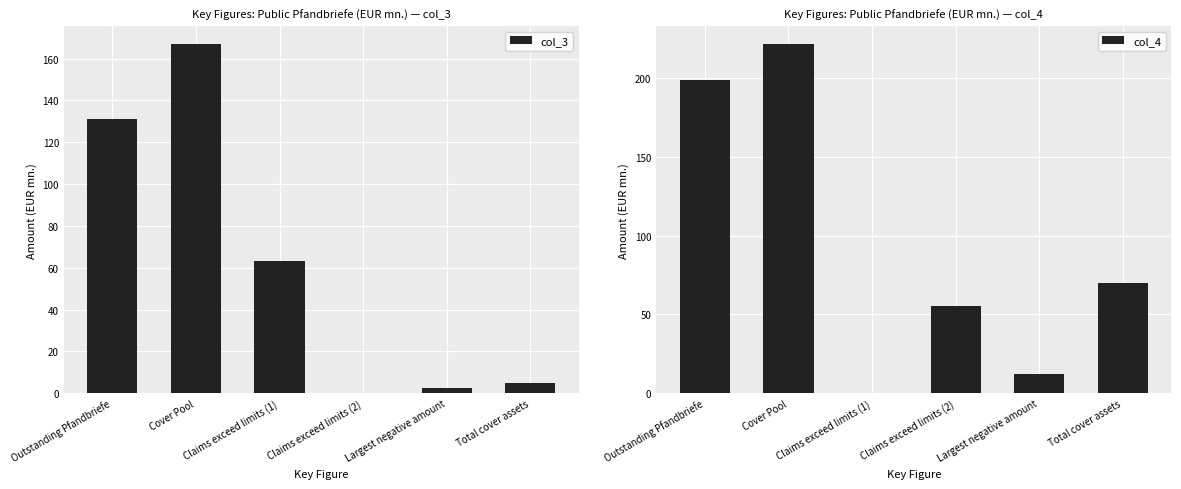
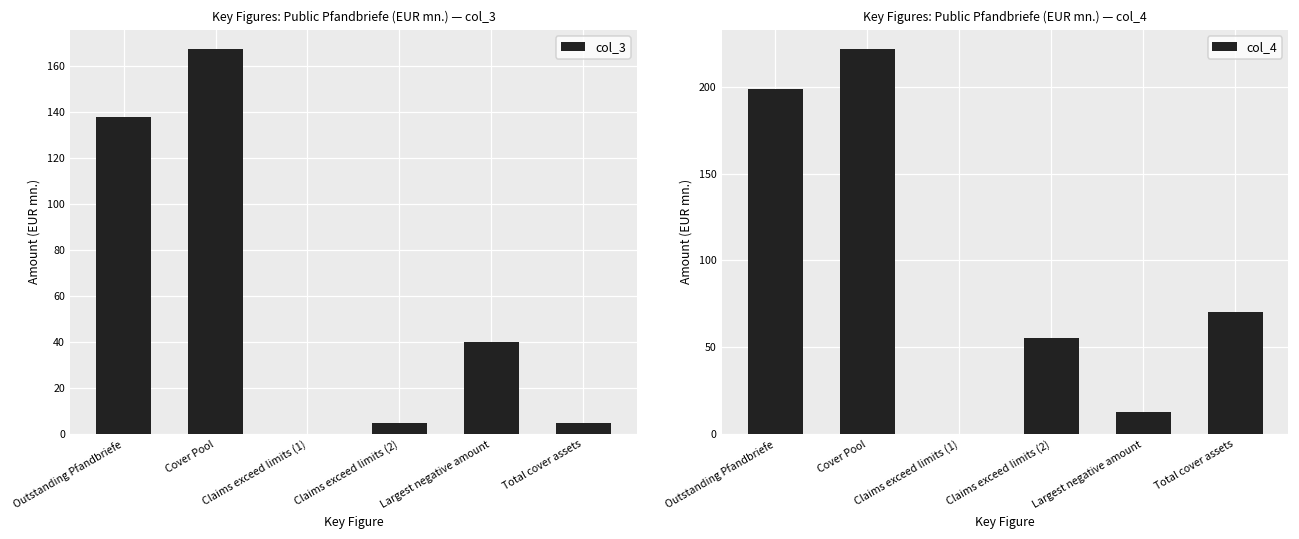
Key Figures: Public Pfandbriefe (EUR mn.) — col_3, Outstanding Pfandbriefe: 131 -> 138
Key Figures: Public Pfandbriefe (EUR mn.) — col_3, Claims exceed limits (1): 63 -> 0
Key Figures: Public Pfandbriefe (EUR mn.) — col_3, Claims exceed limits (2): 0 -> 5
Key Figures: Public Pfandbriefe (EUR mn.) — col_3, Largest negative amount: 3 -> 40
